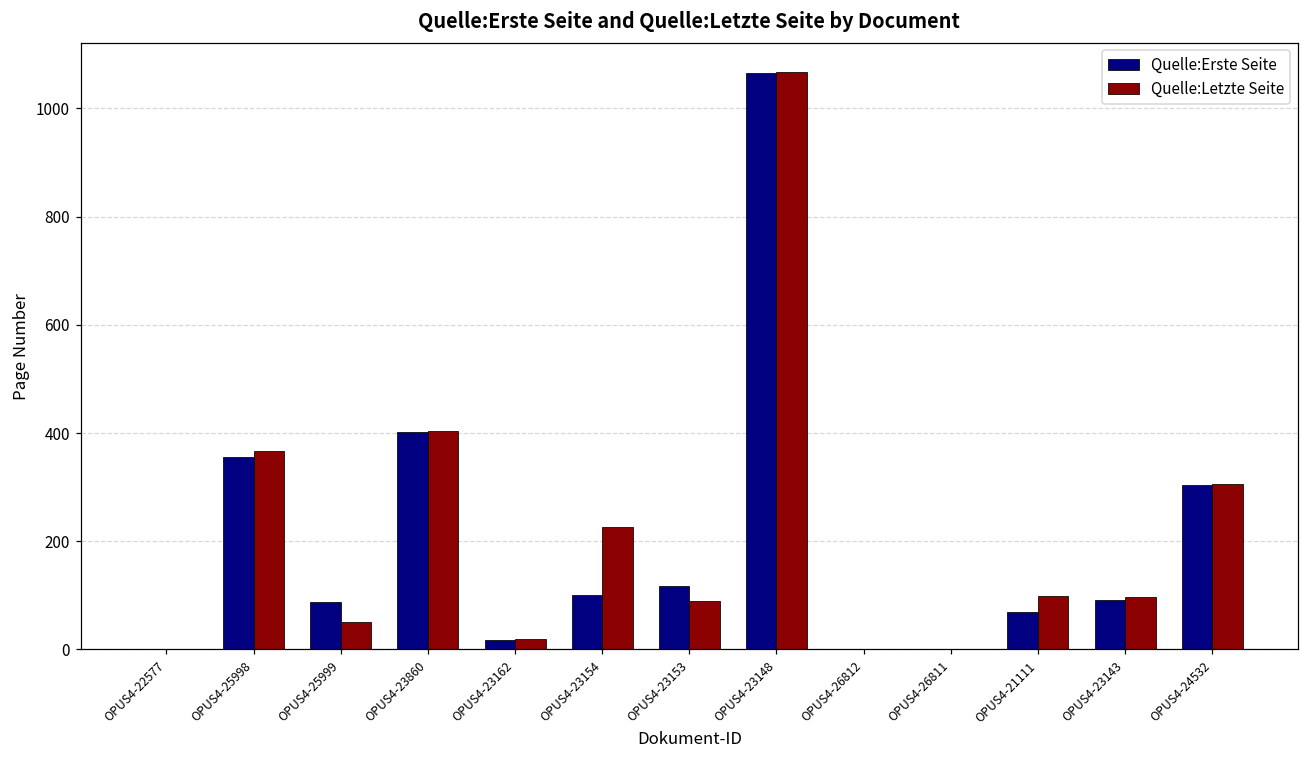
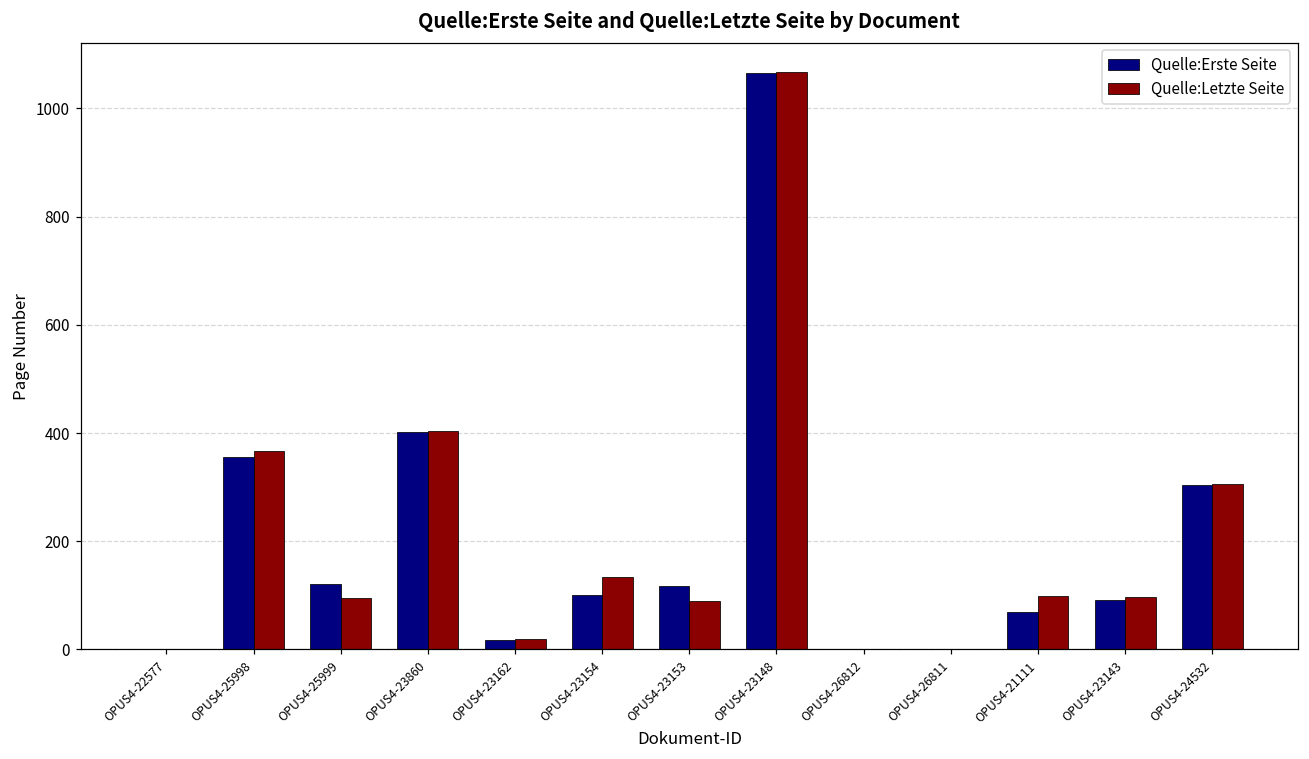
Quelle:Erste Seite, OPUS4-25999: 90 -> 120
Quelle:Letzte Seite, OPUS4-25999: 50 -> 100
Quelle:Letzte Seite, OPUS4-23154: 230 -> 130
